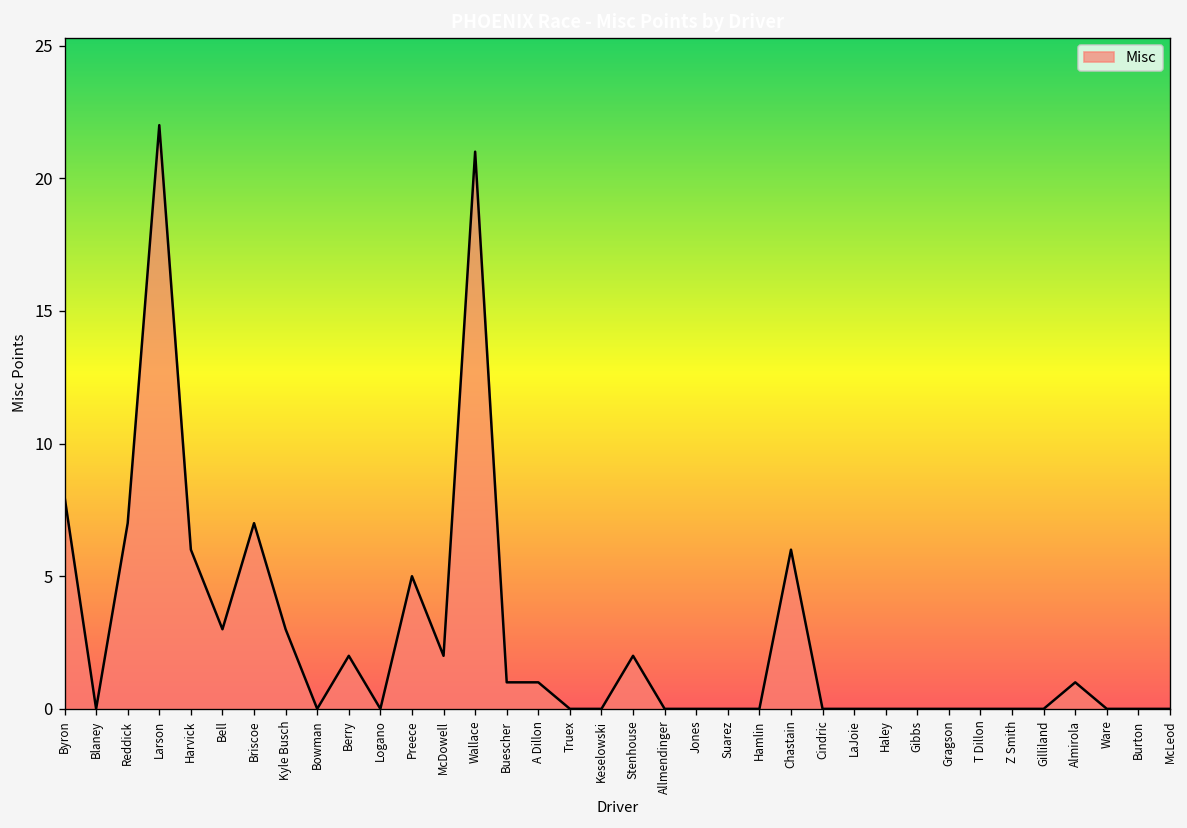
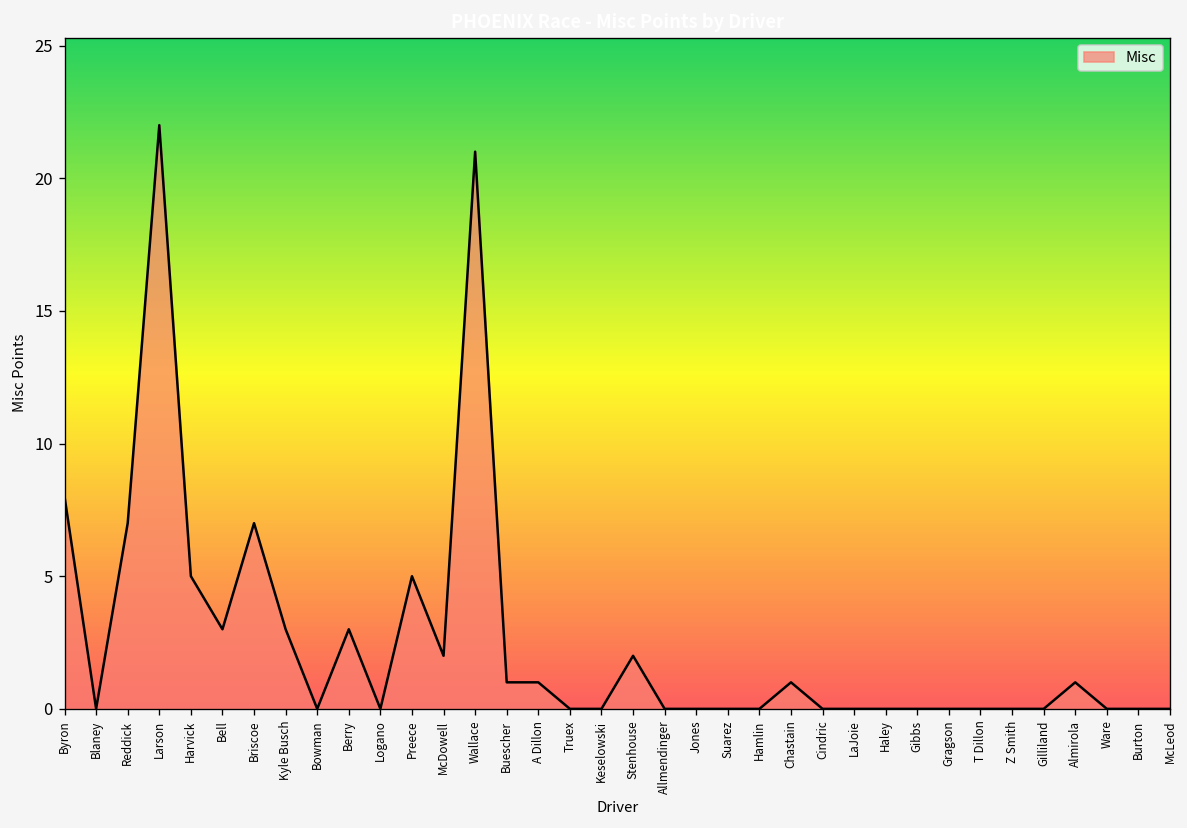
Harvick: 6 -> 5
Berry: 2 -> 3
Chastain: 6 -> 1
